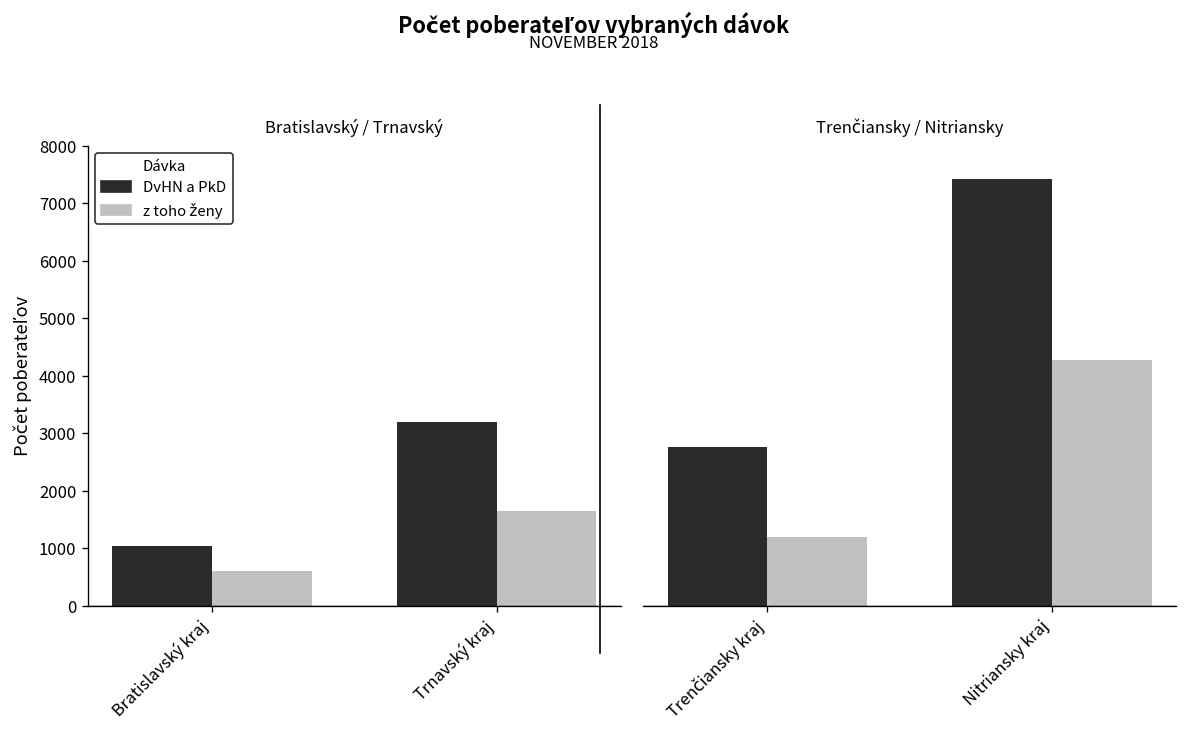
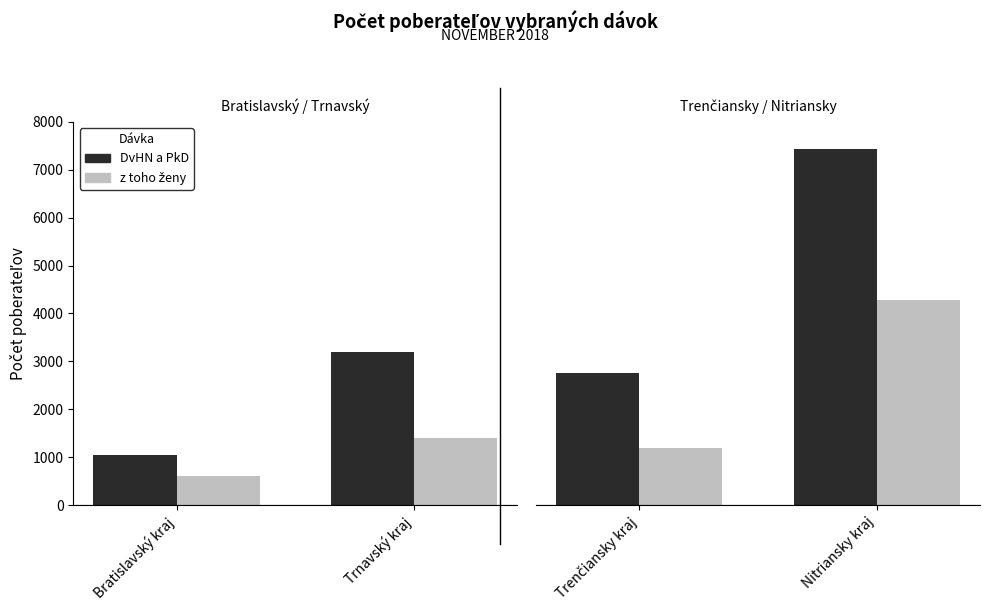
Bratislavský / Trnavský, z toho ženy, Trnavský kraj: 1700 -> 1400
